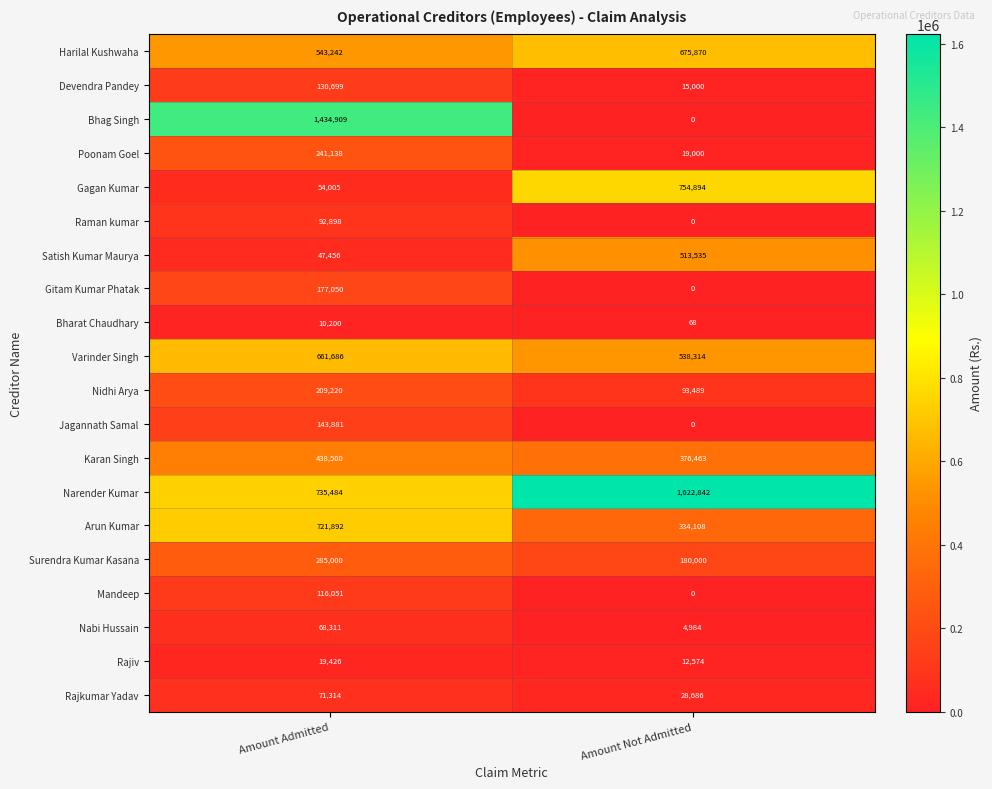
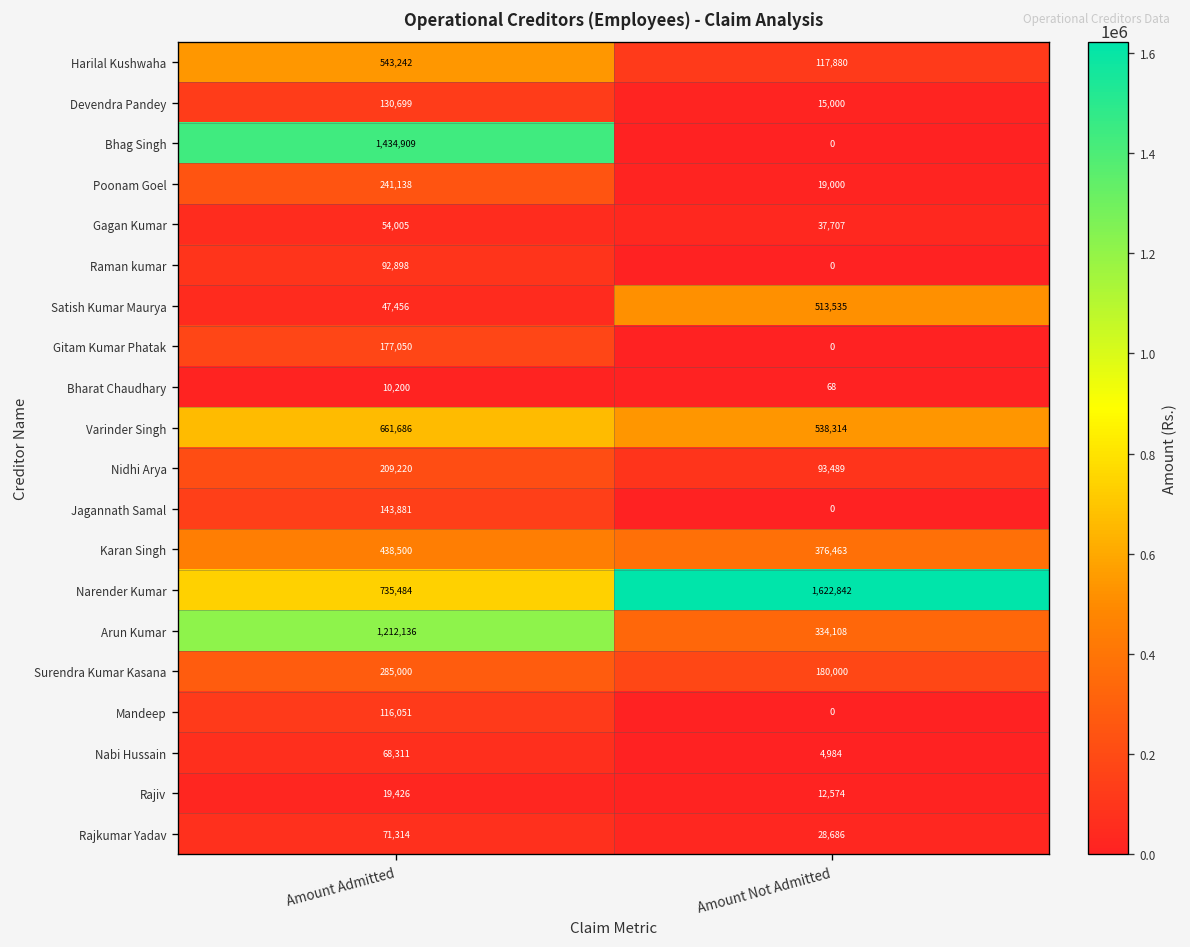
Harilal Kushwaha, Amount Not Admitted: 675,870 -> 117,880
Gagan Kumar, Amount Not Admitted: 754,894 -> 37,707
Arun Kumar, Amount Admitted: 721,892 -> 1,212,136
